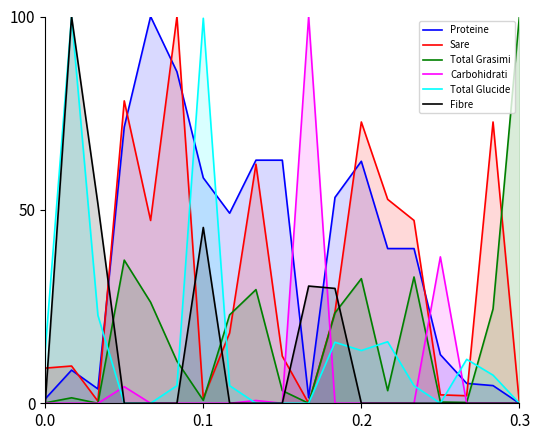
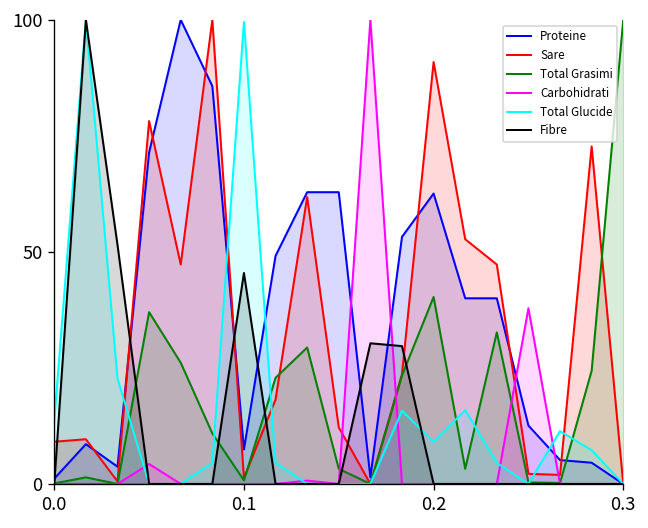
Proteine, 0.1: 58 -> 7
Sare, 0.2: 73 -> 91
Total Grasimi, 0.2: 32 -> 40
Total Glucide, 0.2: 14 -> 9
